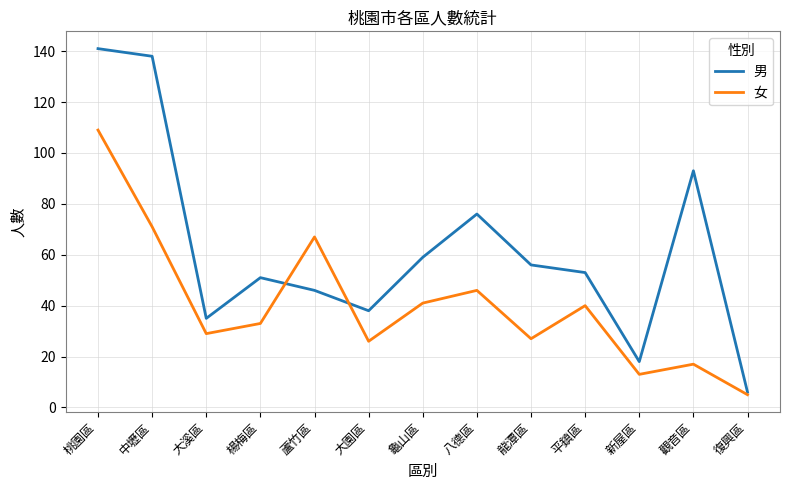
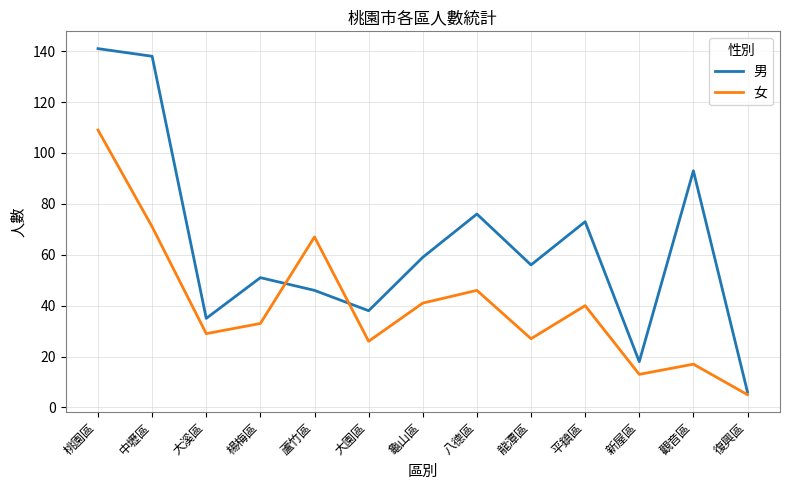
男, 平鎮區: 53 -> 73
